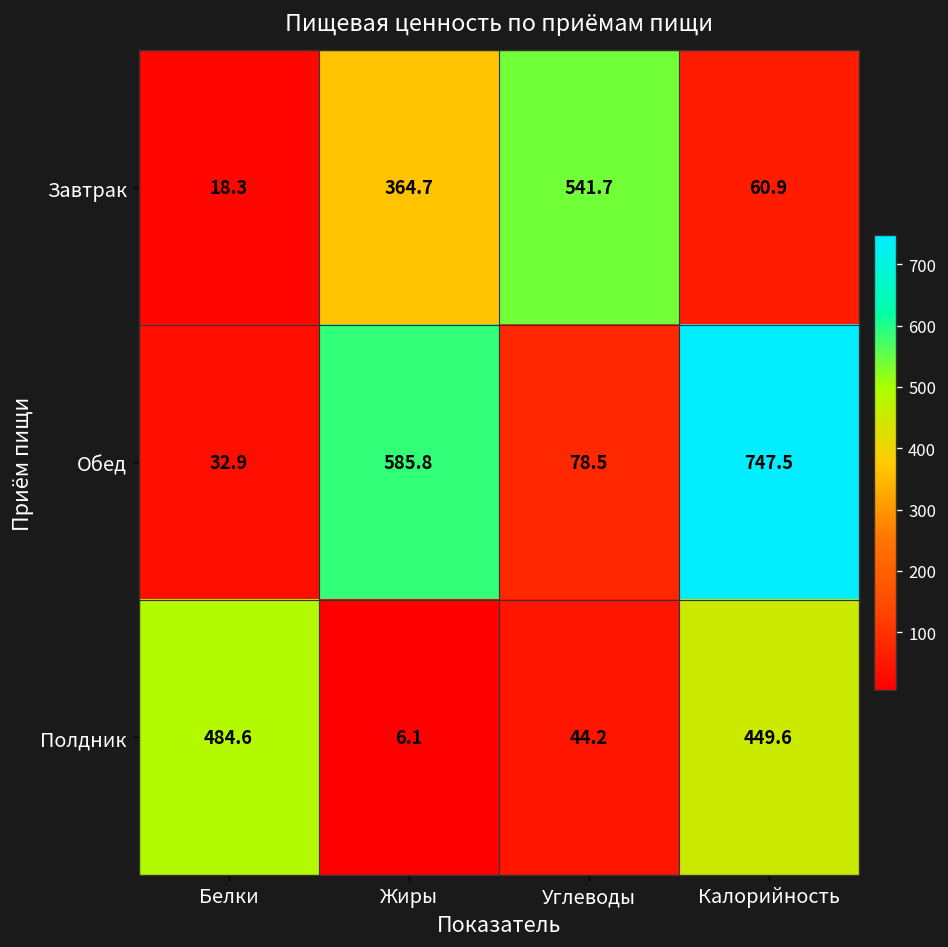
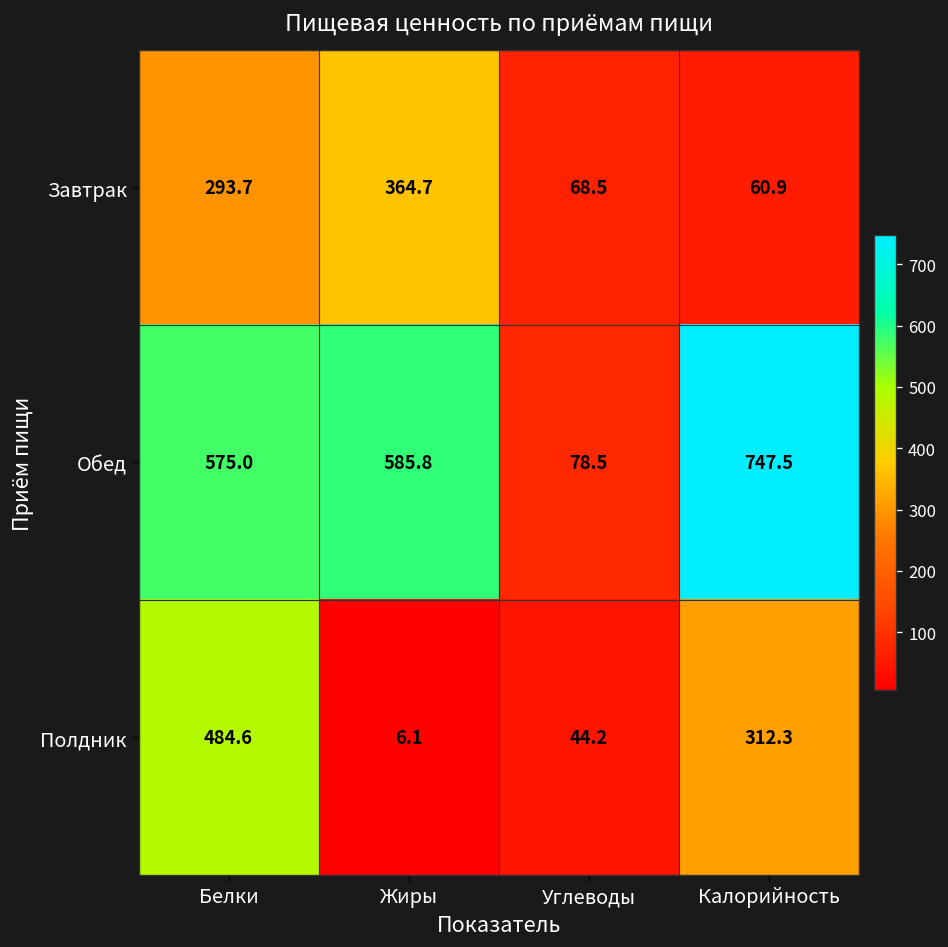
Завтрак, Белки: 18.3 -> 293.7
Завтрак, Углеводы: 541.7 -> 68.5
Обед, Белки: 32.9 -> 575.0
Полдник, Калорийность: 449.6 -> 312.3
